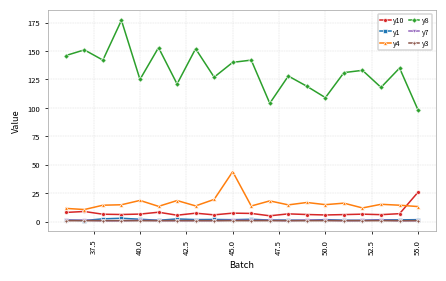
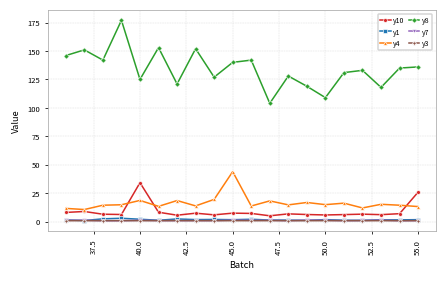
у10, 40.0: 7 -> 34
у8, 55.0: 98 -> 136
